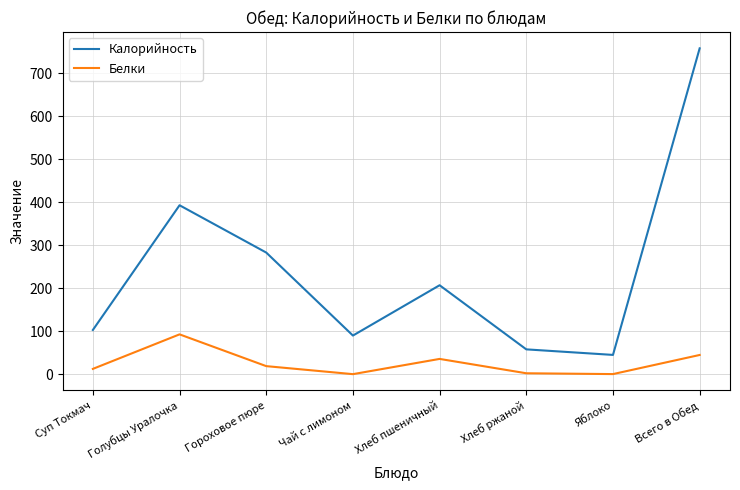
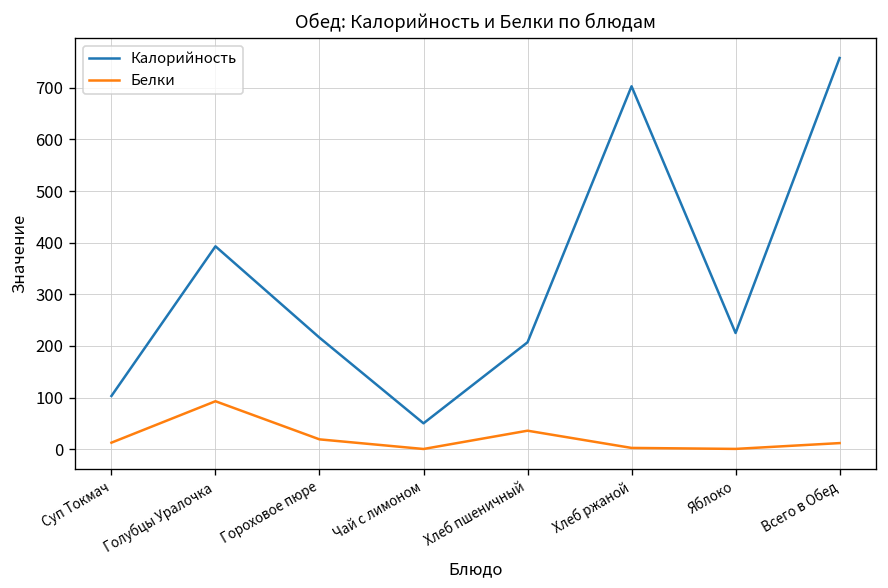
Калорийность, Гороховое пюре: 280 -> 220
Калорийность, Чай с лимоном: 90 -> 50
Калорийность, Хлеб ржаной: 60 -> 700
Калорийность, Яблоко: 50 -> 230
Белки, Всего в Обед: 40 -> 10
